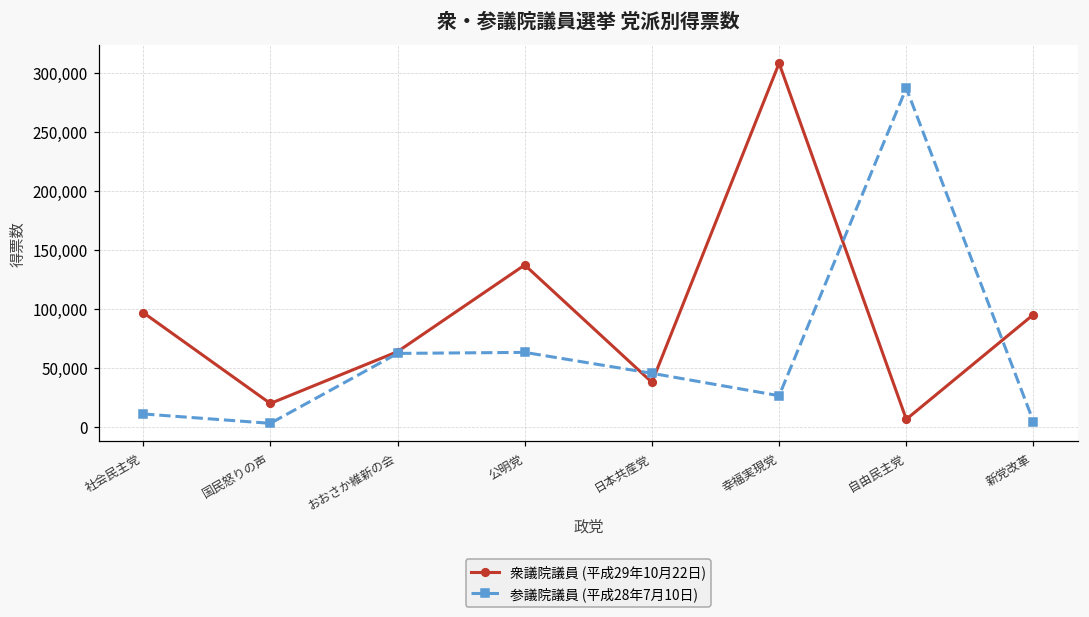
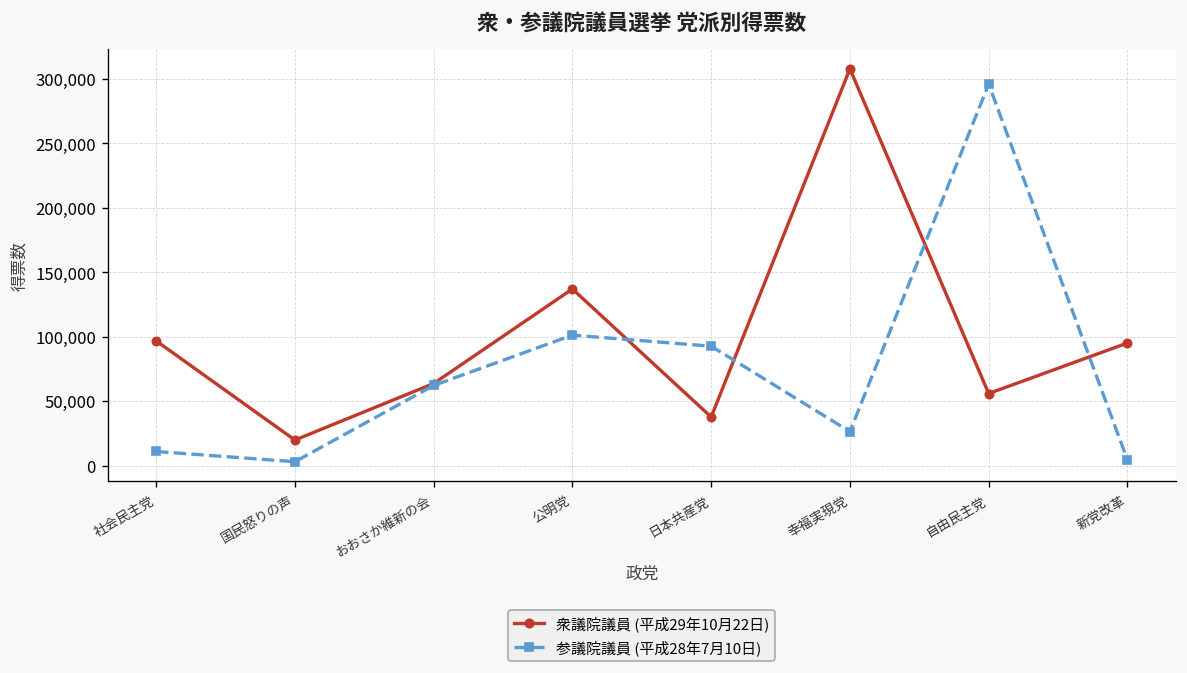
参議院議員 (平成28年7月10日), 公明党: 63,000 -> 101,000
参議院議員 (平成28年7月10日), 日本共産党: 45,000 -> 93,000
衆議院議員 (平成29年10月22日), 自由民主党: 6,000 -> 56,000
参議院議員 (平成28年7月10日), 自由民主党: 287,000 -> 296,000
